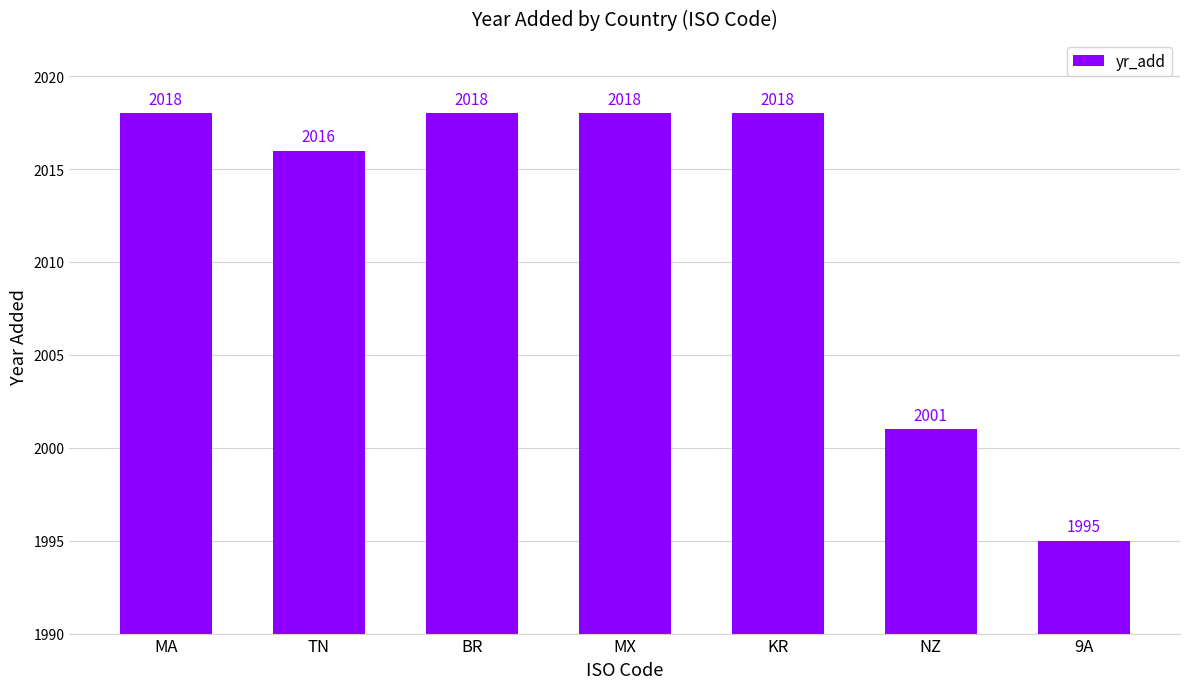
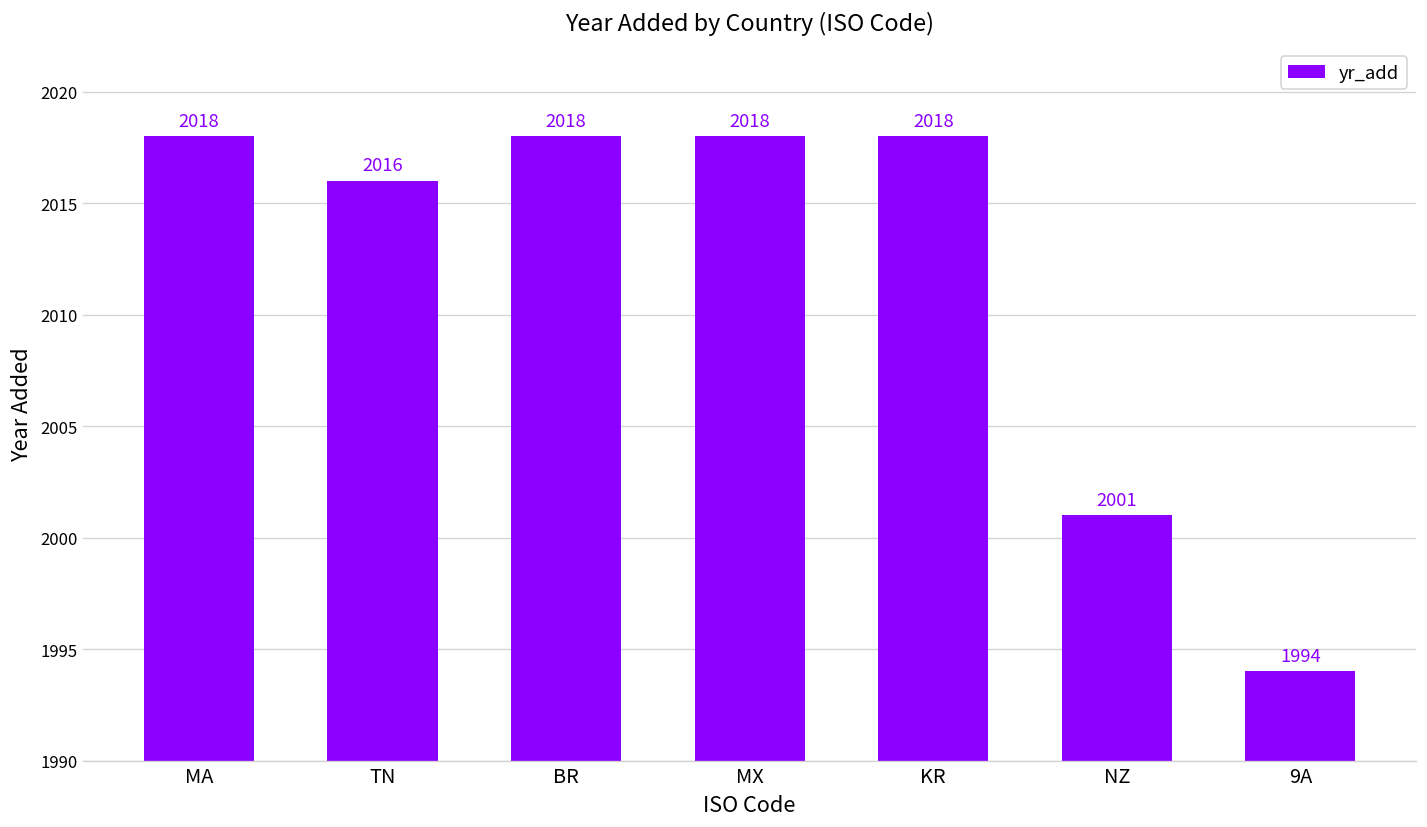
9A: 1995 -> 1994
